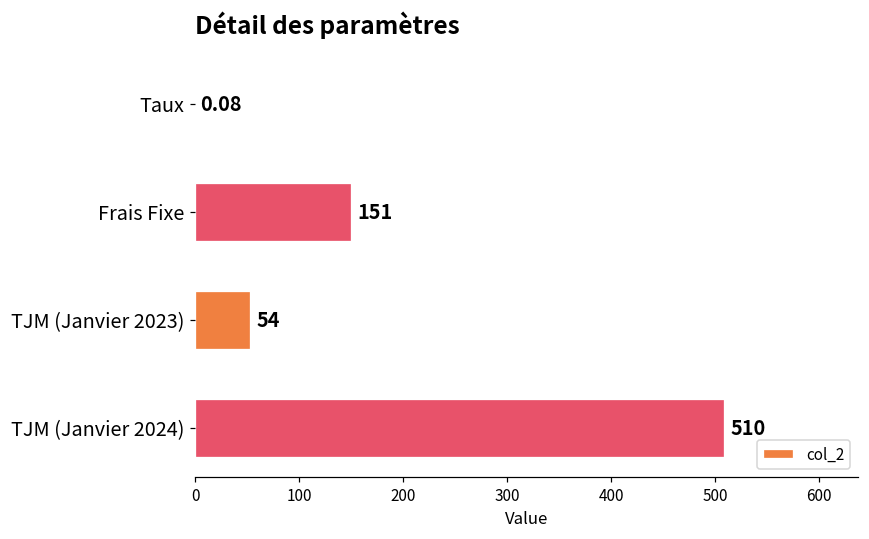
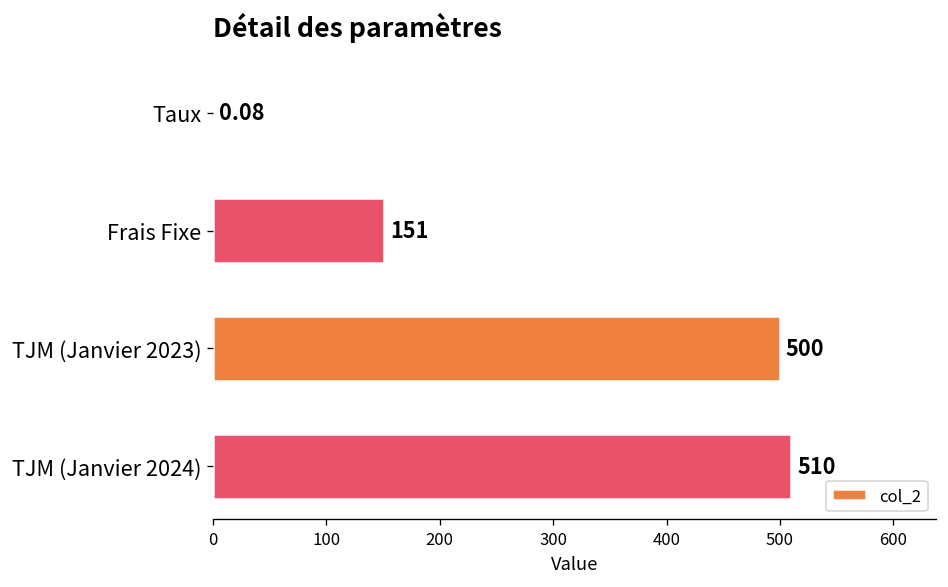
TJM (Janvier 2023): 54 -> 500
